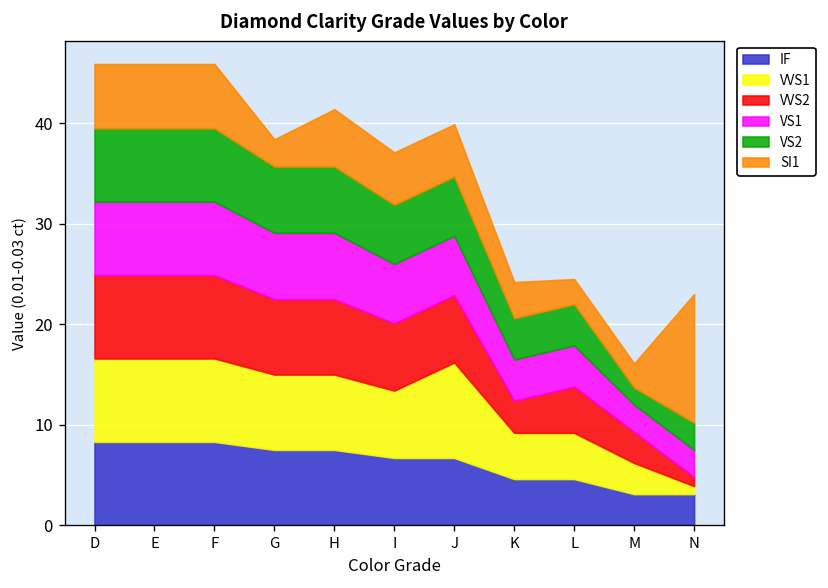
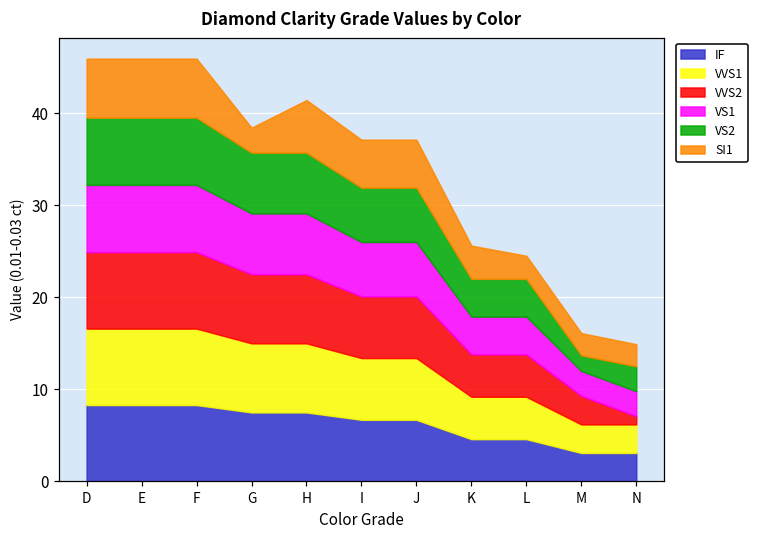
VVS1, J: 10 -> 7
VVS2, K: 3 -> 5
VVS1, N: 1 -> 3
SI1, N: 13 -> 2
